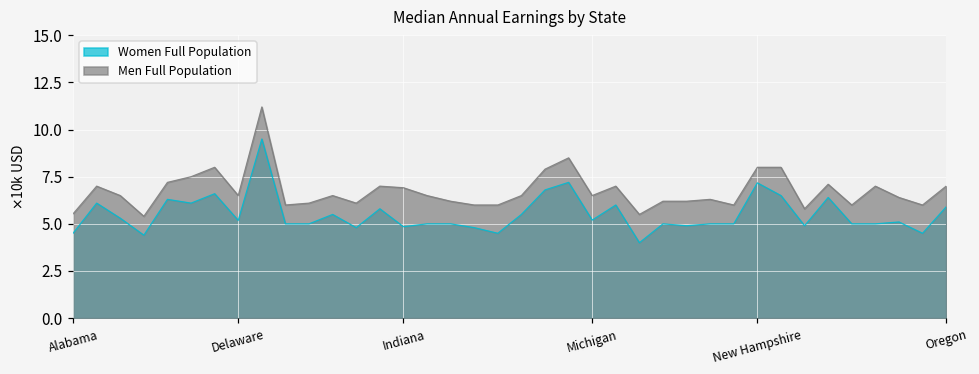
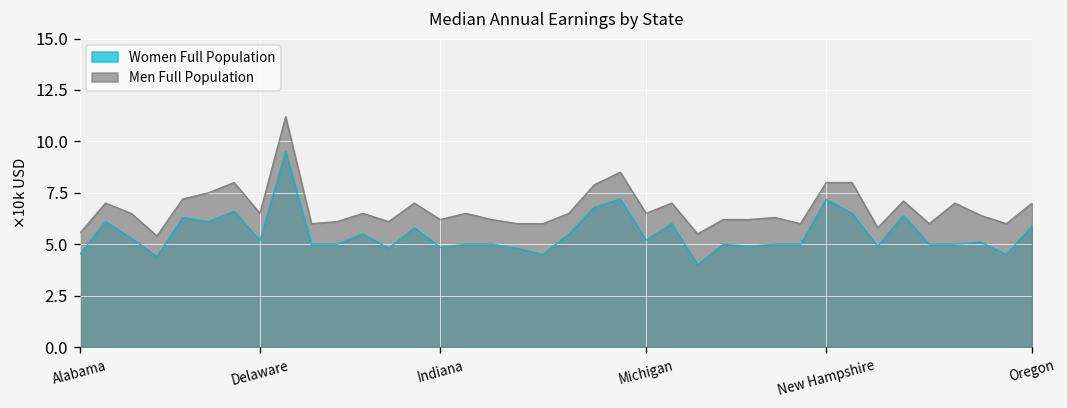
Men Full Population, Indiana: 6.9 -> 6.2
